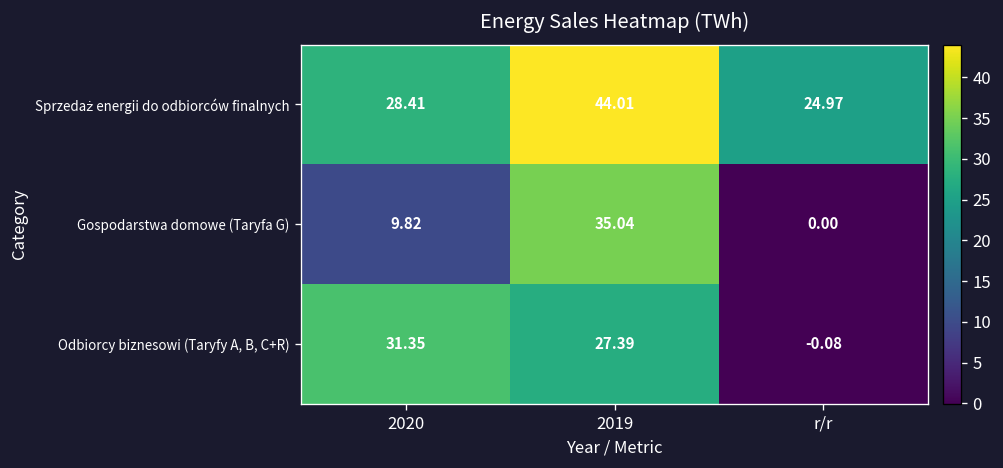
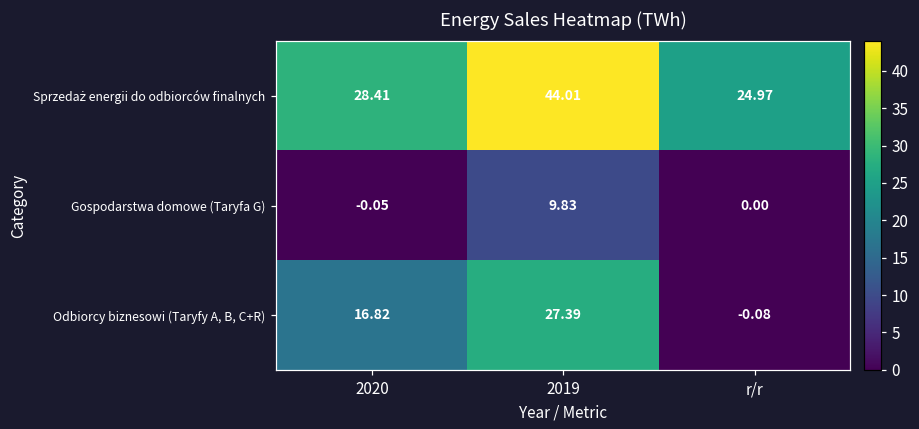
Gospodarstwa domowe (Taryfa G), 2020: 9.82 -> -0.05
Gospodarstwa domowe (Taryfa G), 2019: 35.04 -> 9.83
Odbiorcy biznesowi (Taryfy A, B, C+R), 2020: 31.35 -> 16.82
